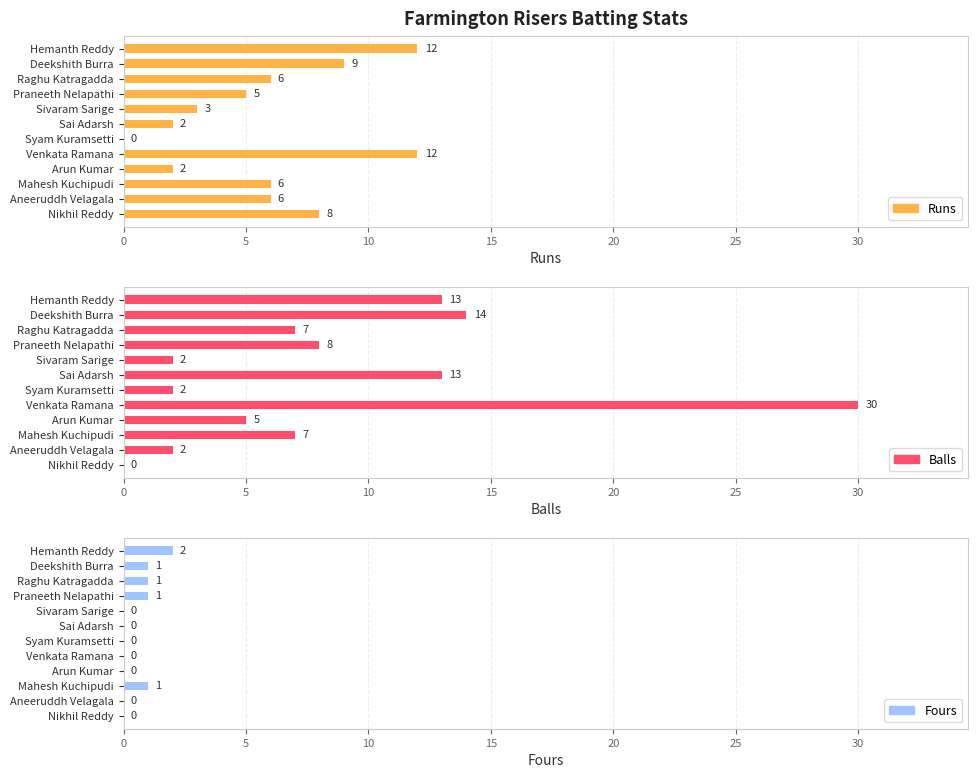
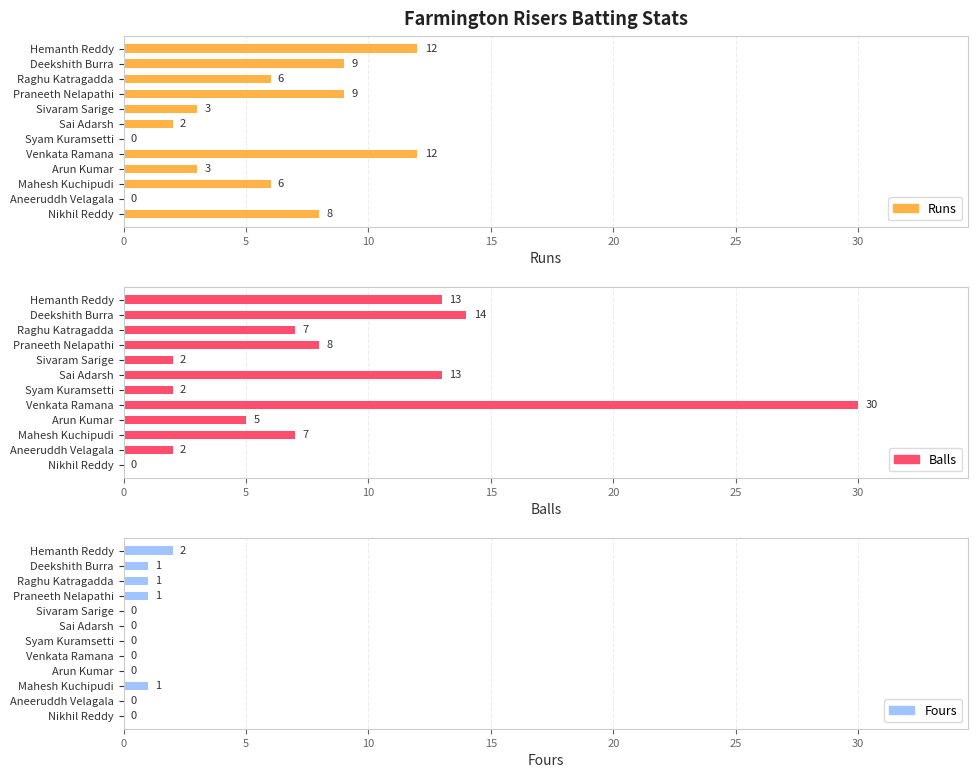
Farmington Risers Batting Stats, Praneeth Nelapathi: 5 -> 9
Farmington Risers Batting Stats, Arun Kumar: 2 -> 3
Farmington Risers Batting Stats, Aneeruddh Velagala: 6 -> 0
